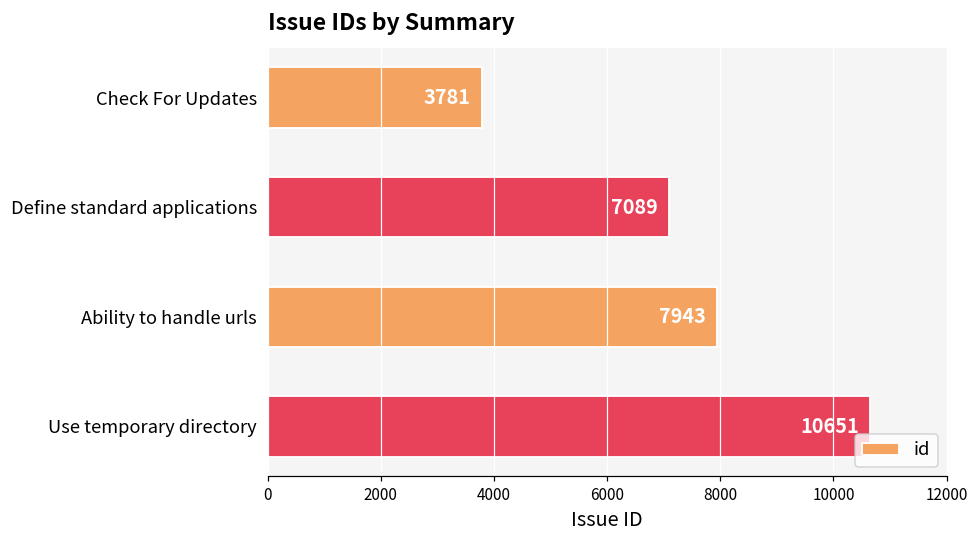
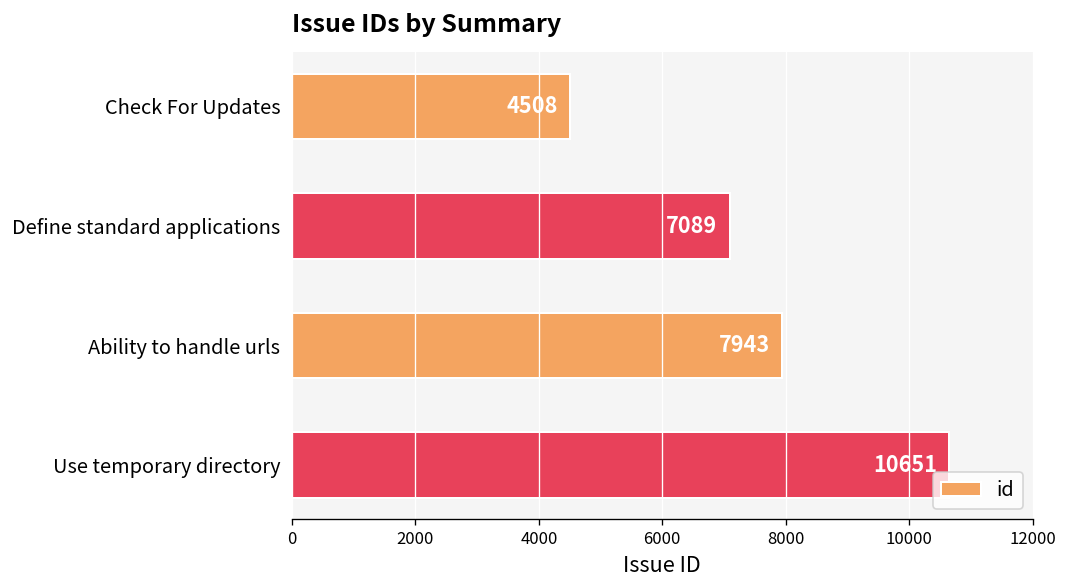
Check For Updates: 3781 -> 4508
